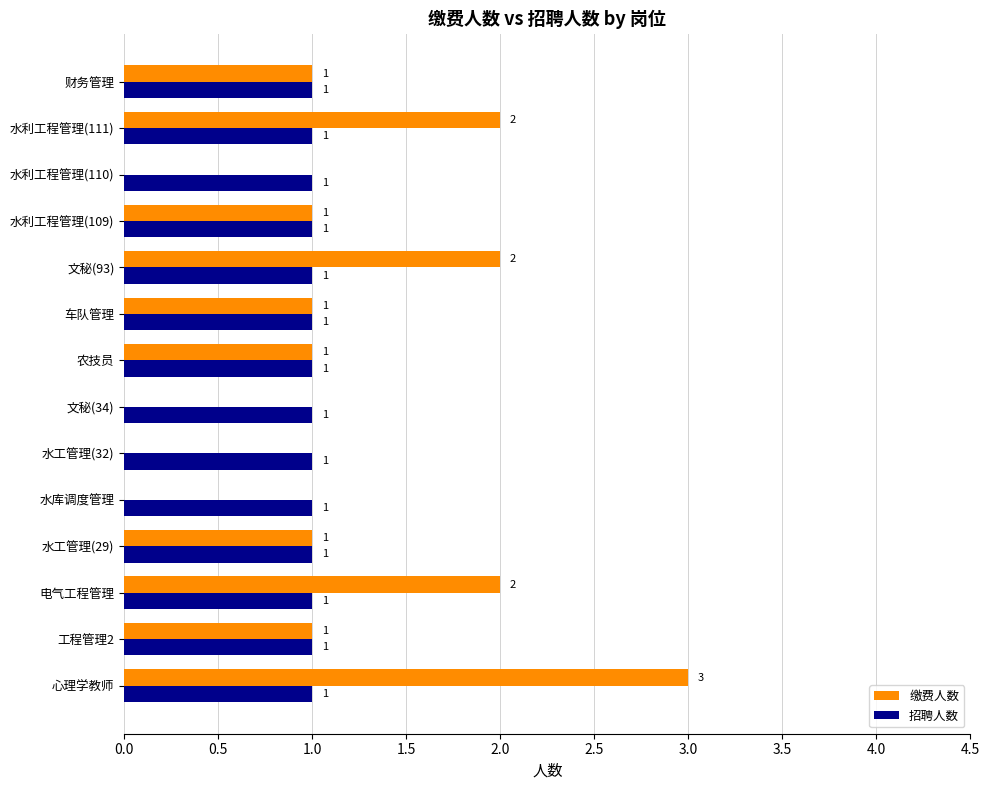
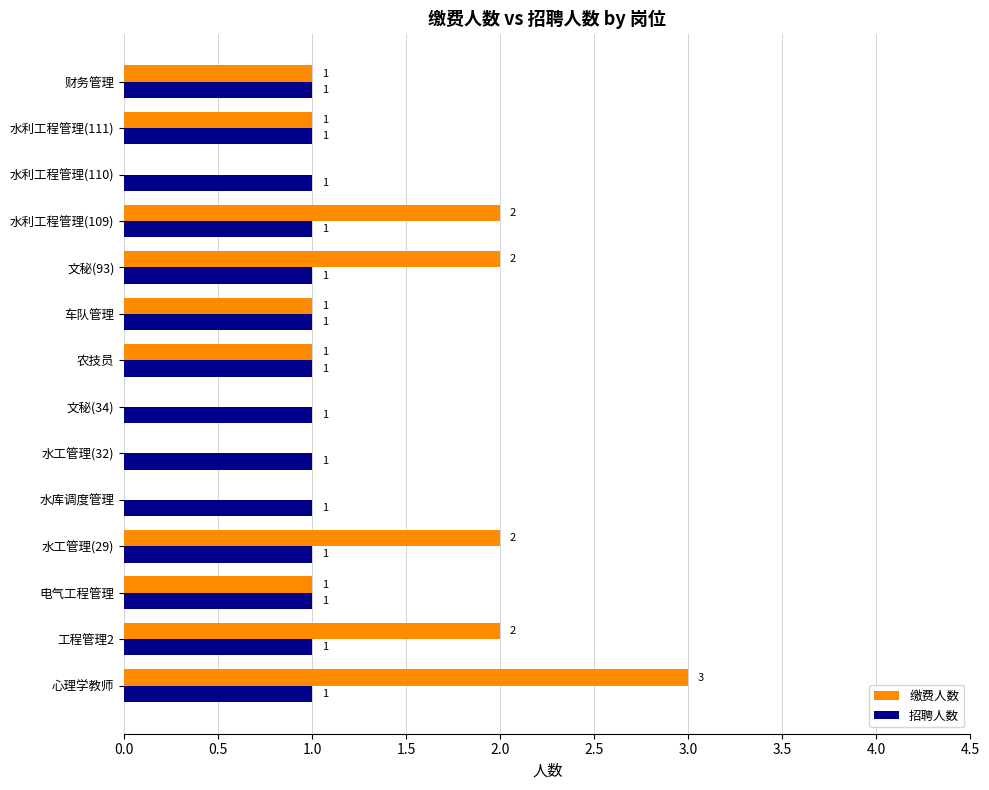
缴费人数, 水利工程管理(111): 2 -> 1
缴费人数, 水利工程管理(109): 1 -> 2
缴费人数, 水工管理(29): 1 -> 2
缴费人数, 电气工程管理: 2 -> 1
缴费人数, 工程管理2: 1 -> 2
